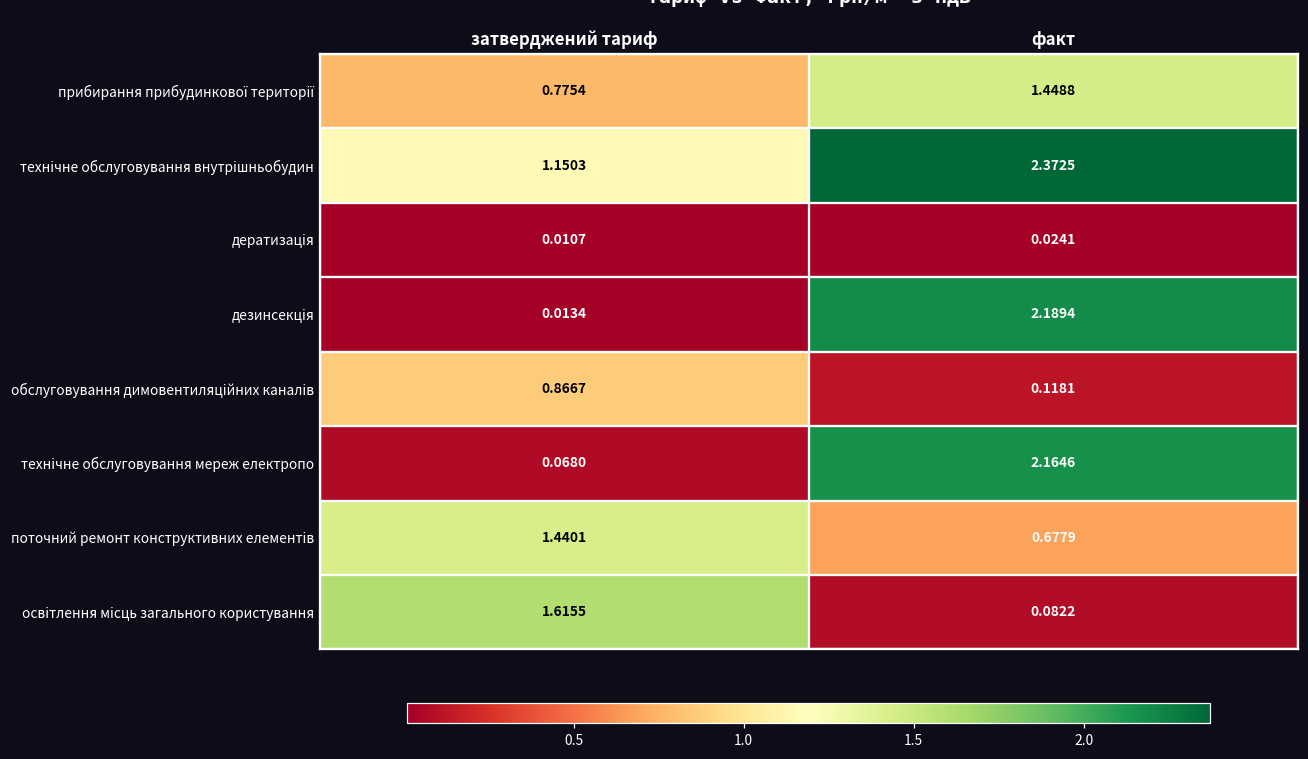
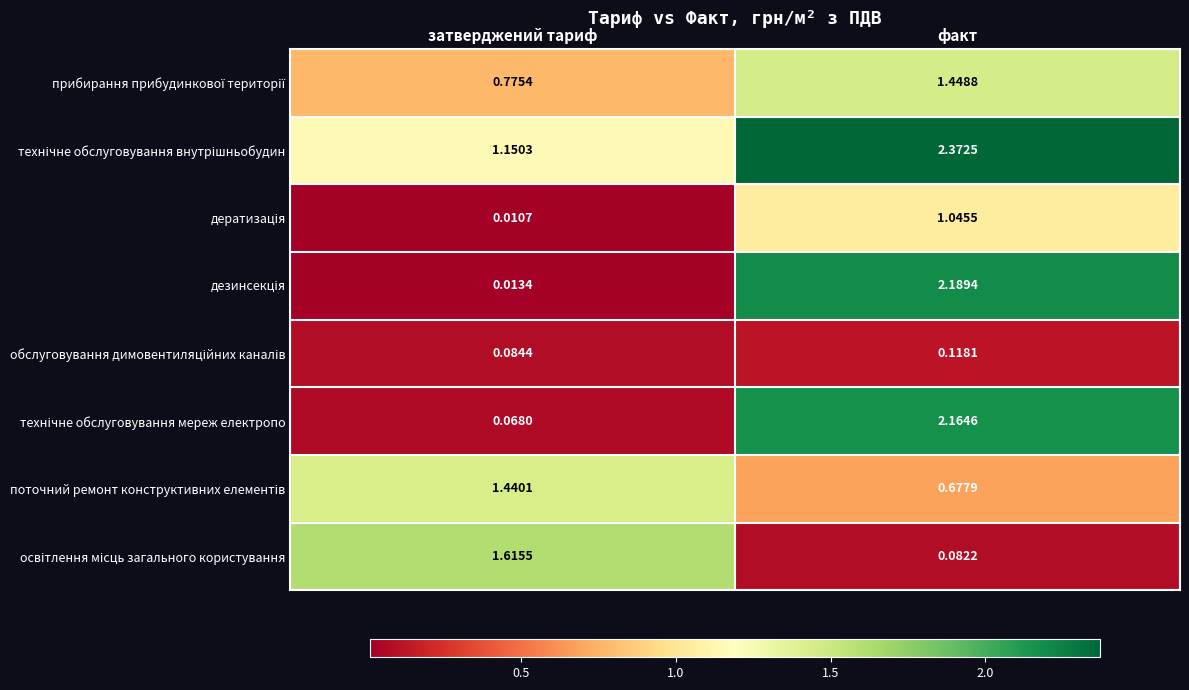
дератизація, факт: 0.0241 -> 1.0455
обслуговування димовентиляційних каналів, затверджений тариф: 0.8667 -> 0.0844
